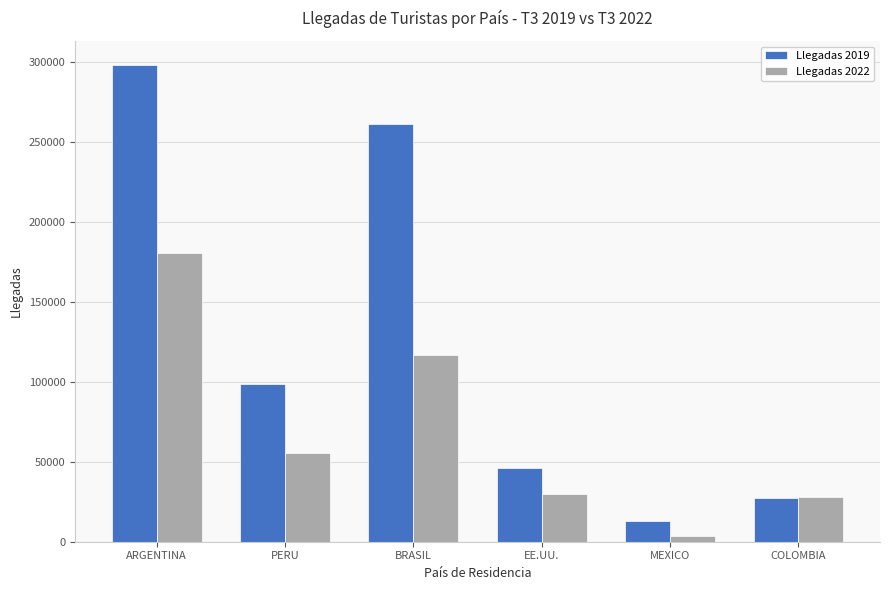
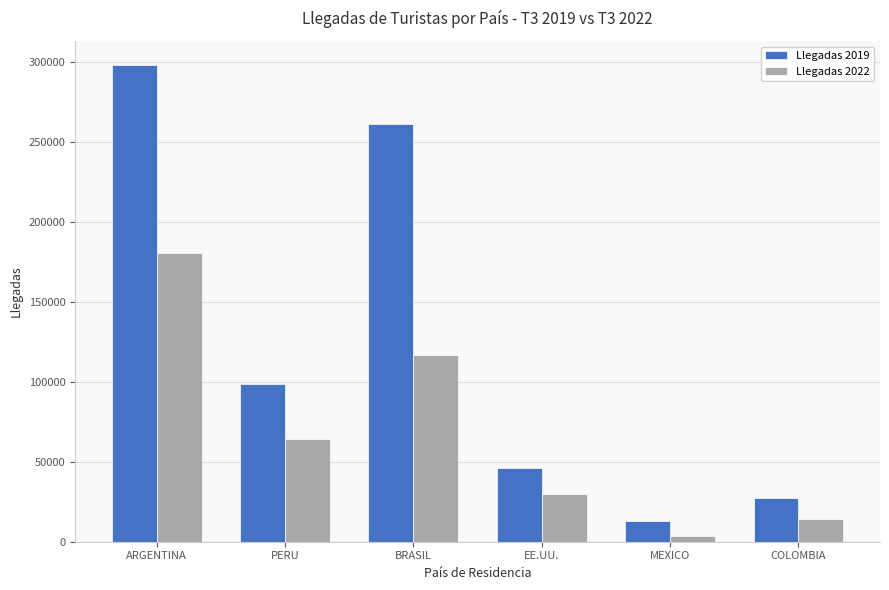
Llegadas 2022, PERU: 55000 -> 64000
Llegadas 2022, COLOMBIA: 28000 -> 14000
